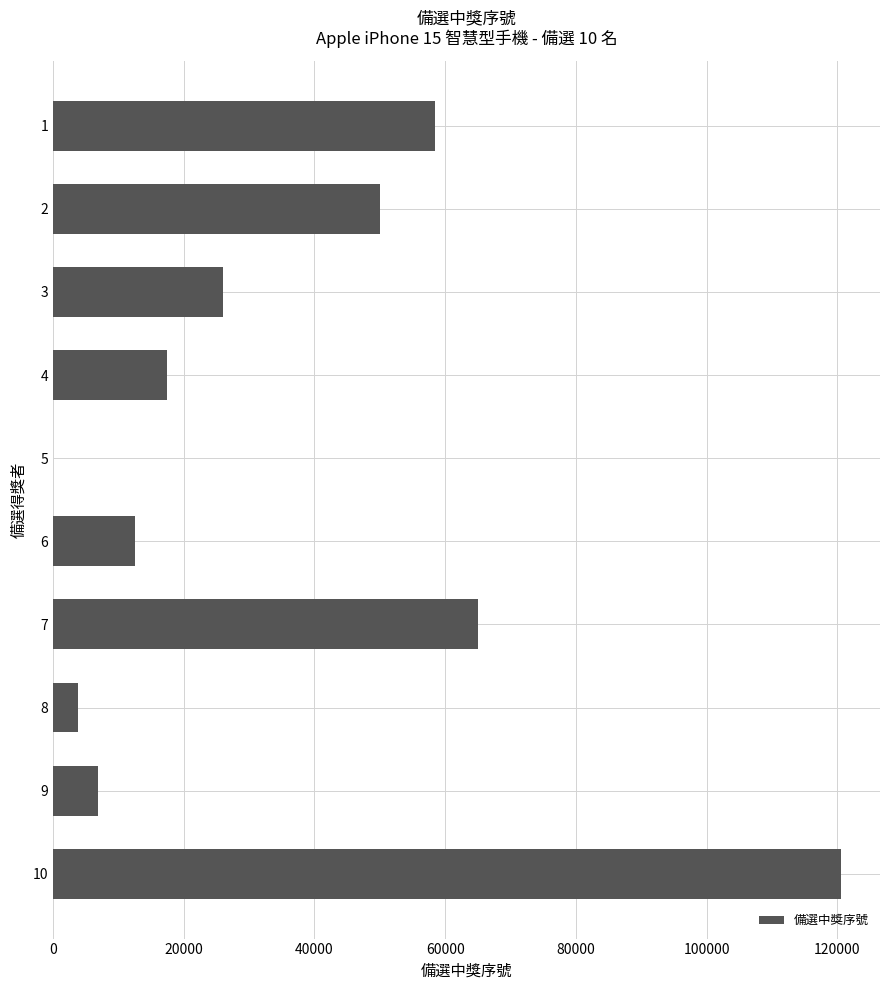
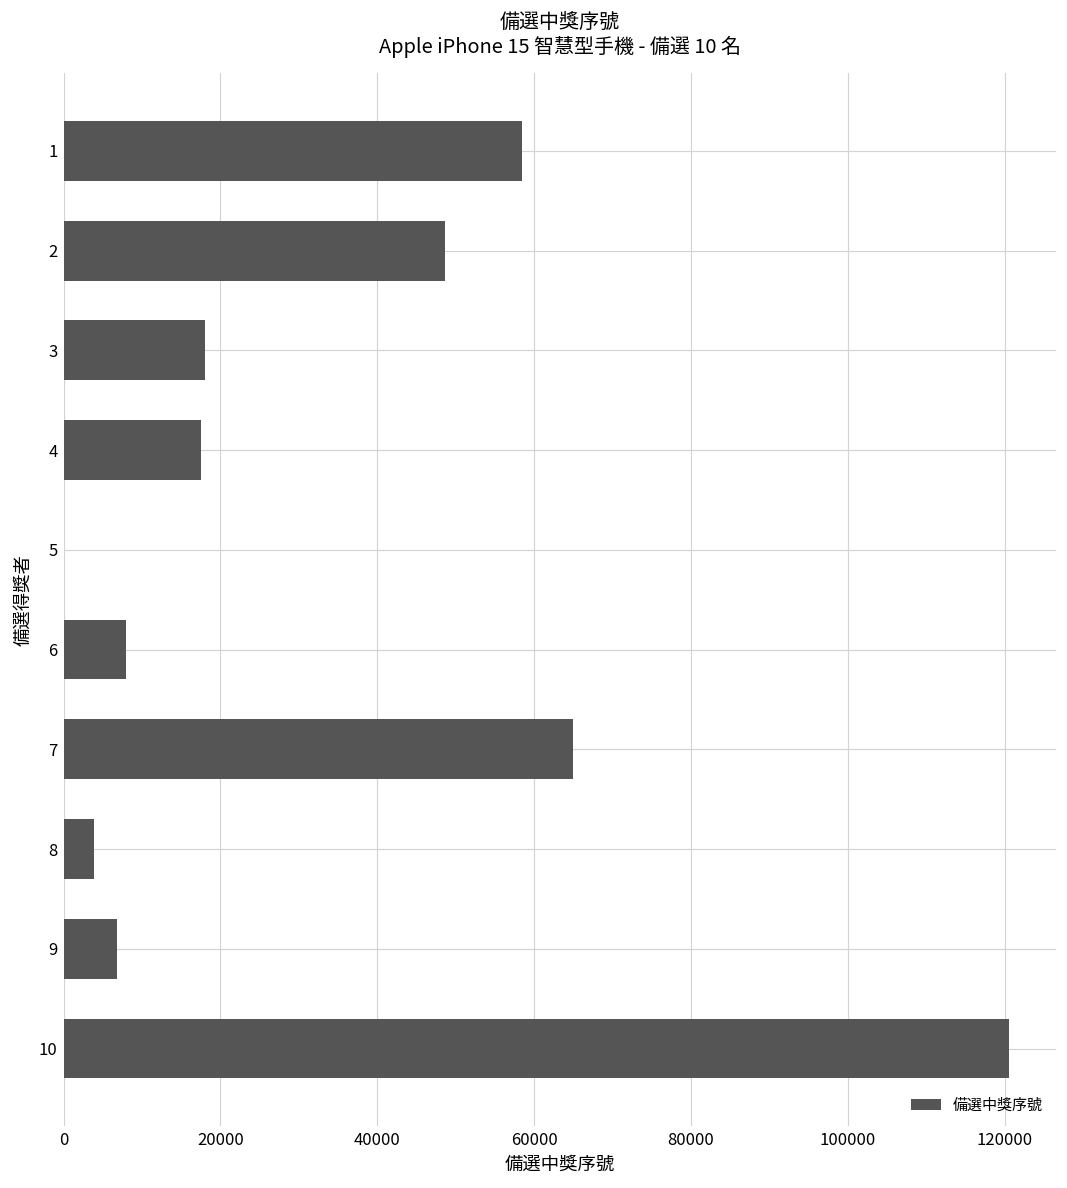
2: 50000 -> 49000
3: 26000 -> 18000
6: 13000 -> 8000
